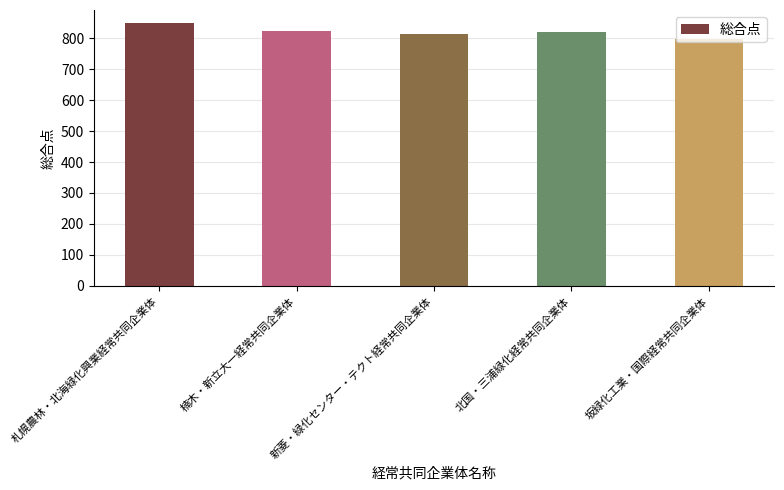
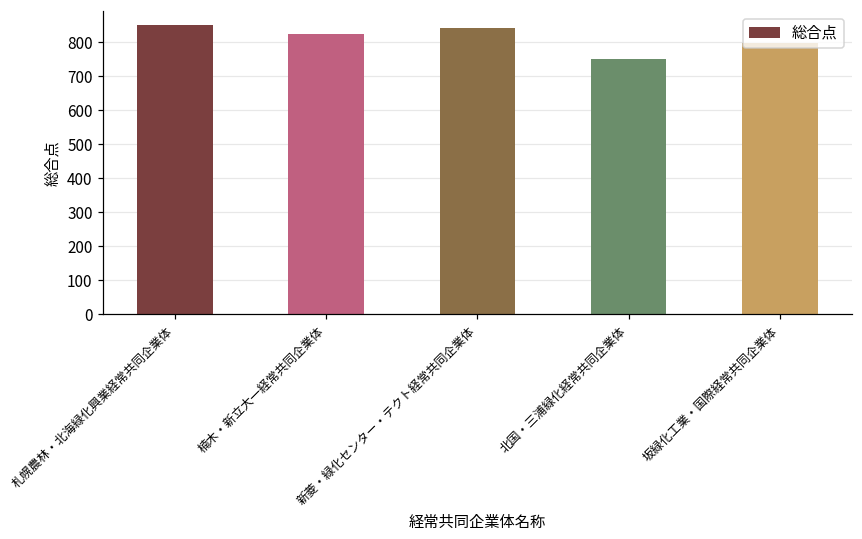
新菱・緑化センター・テクト経常共同企業体: 820 -> 840
北国・三浦緑化経常共同企業体: 820 -> 750
